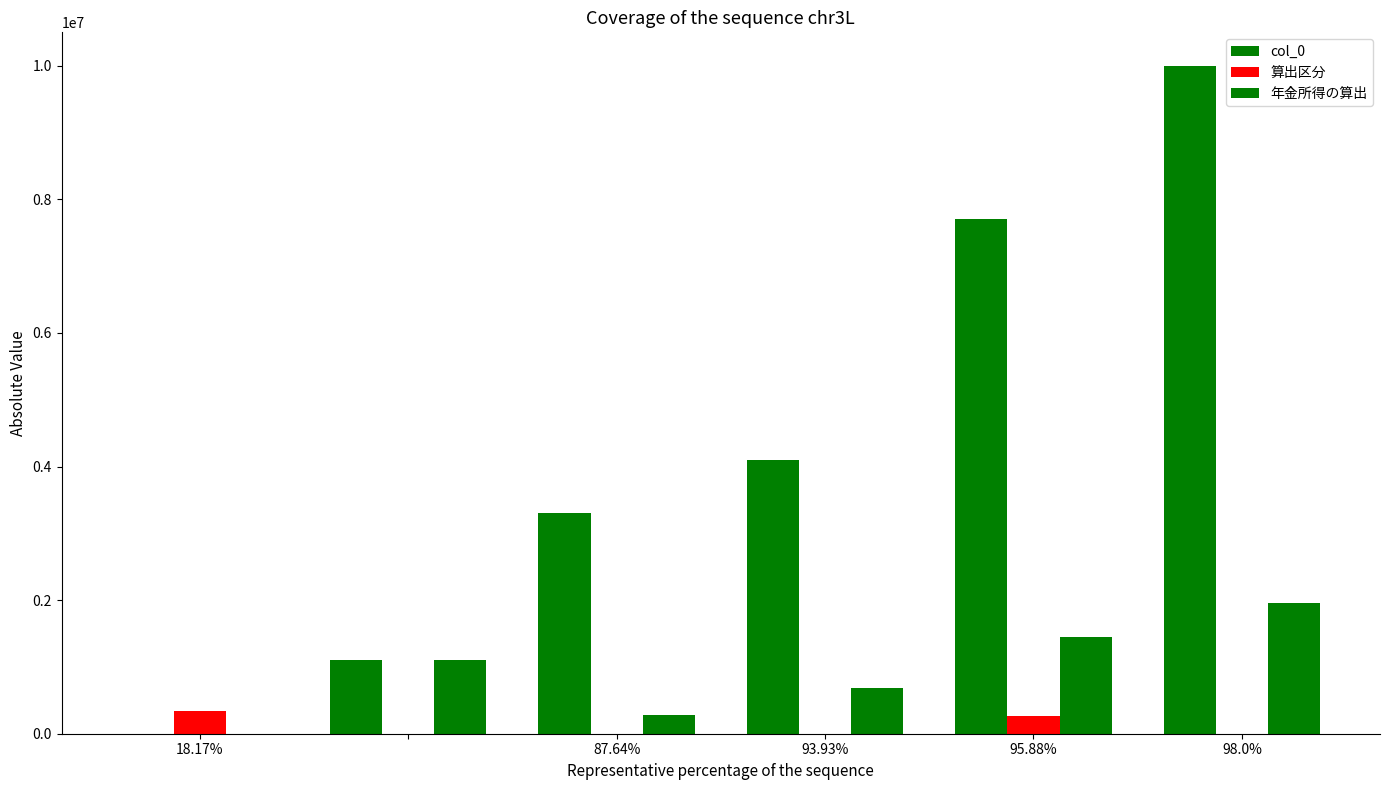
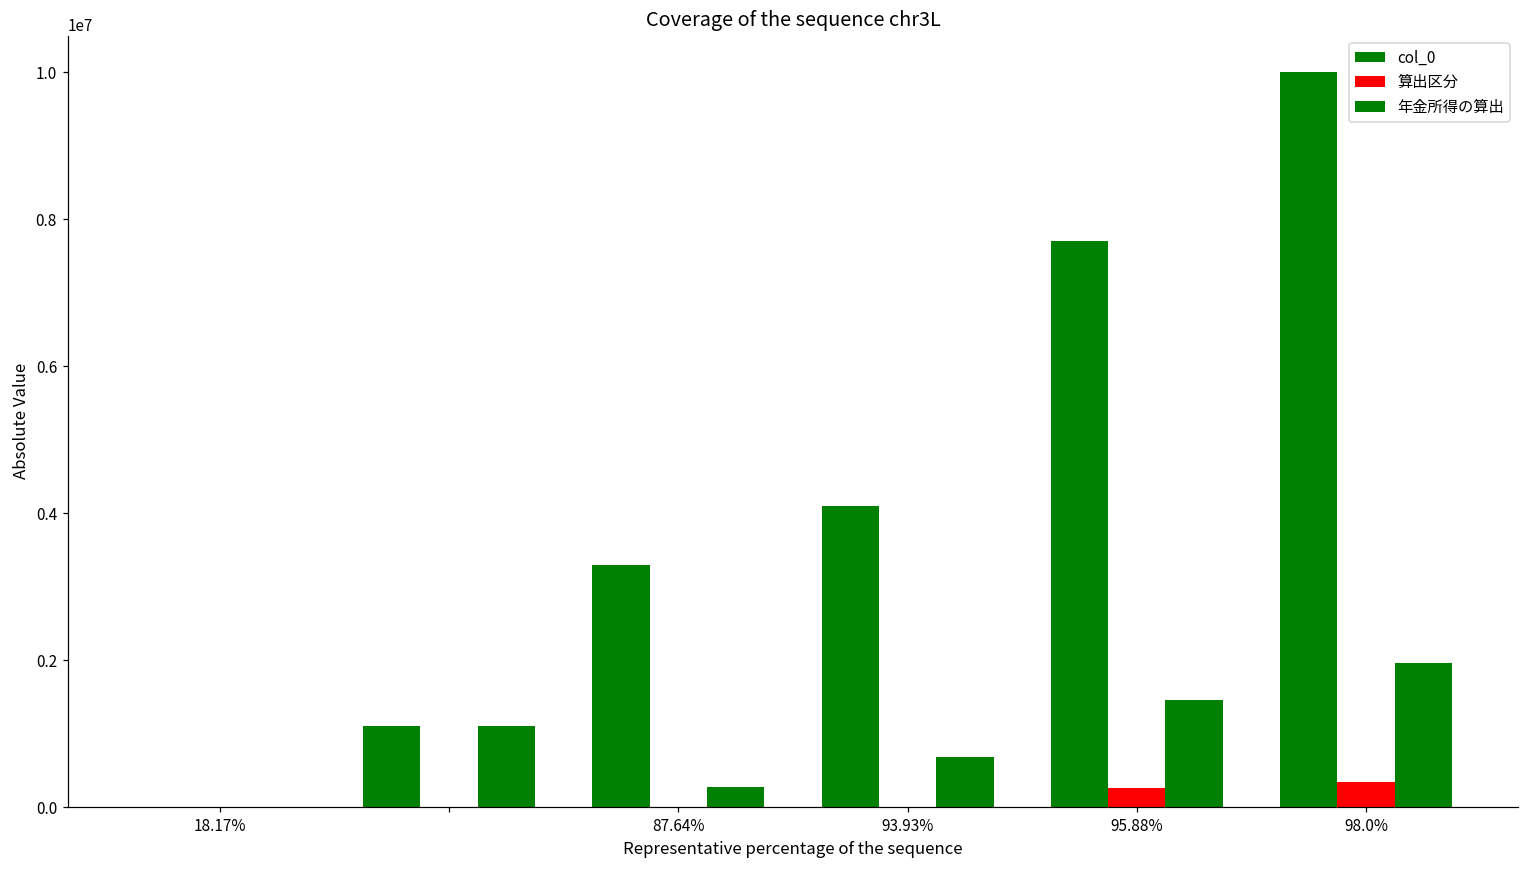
算出区分, 18.17%: 300000 -> 0
算出区分, 98.0%: 0 -> 300000
